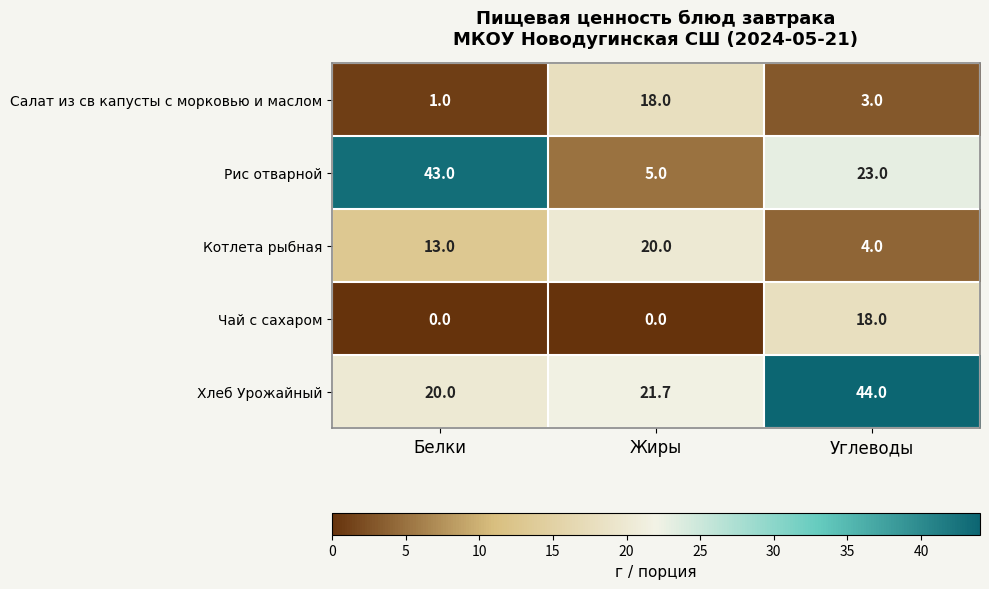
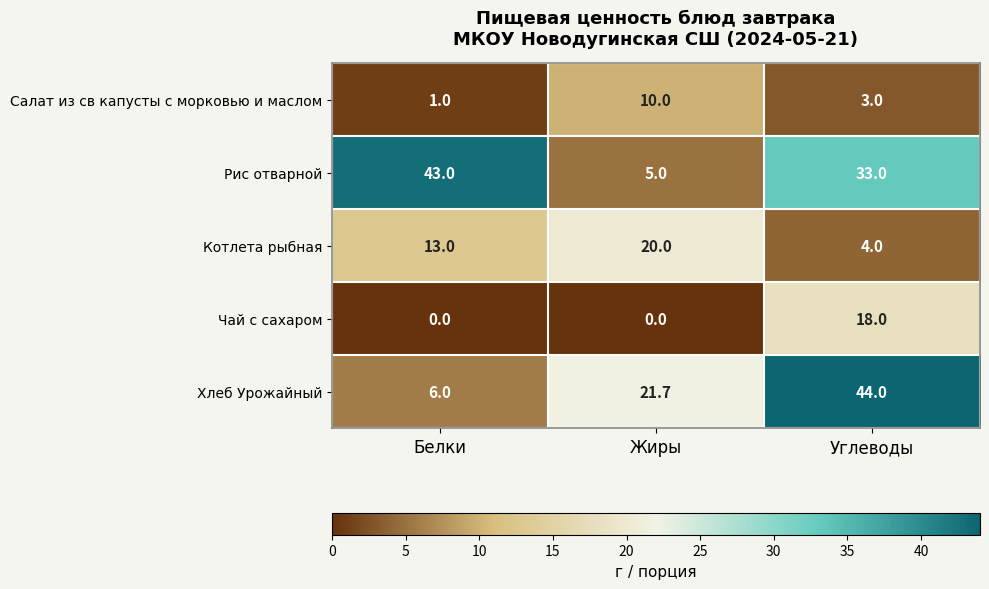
Салат из св капусты с морковью и маслом, Жиры: 18.0 -> 10.0
Рис отварной, Углеводы: 23.0 -> 33.0
Хлеб Урожайный, Белки: 20.0 -> 6.0
